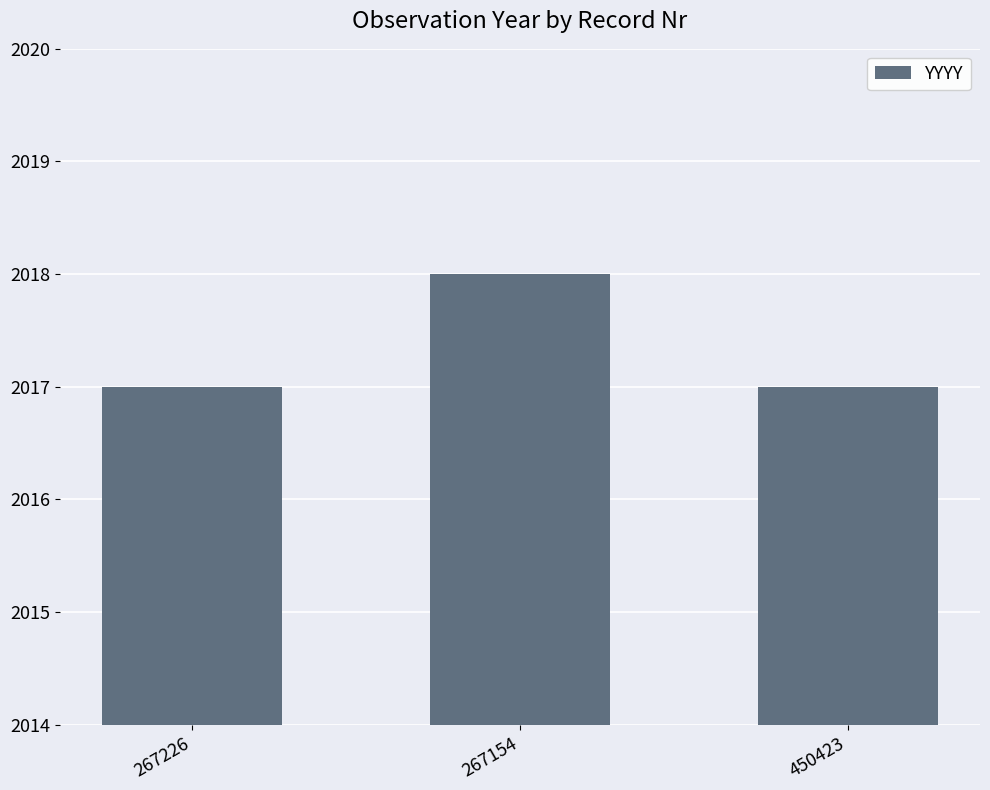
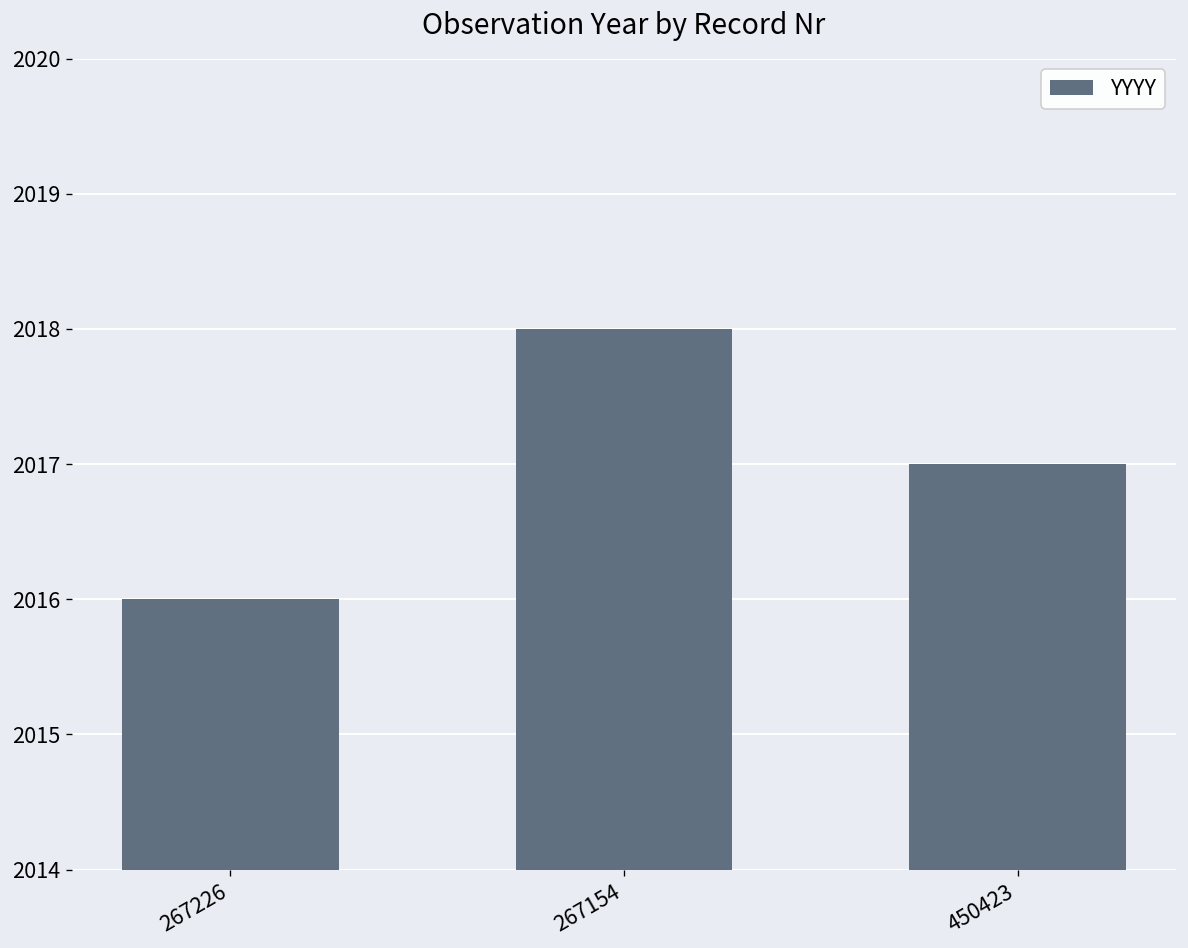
267226: 2017 -> 2016
